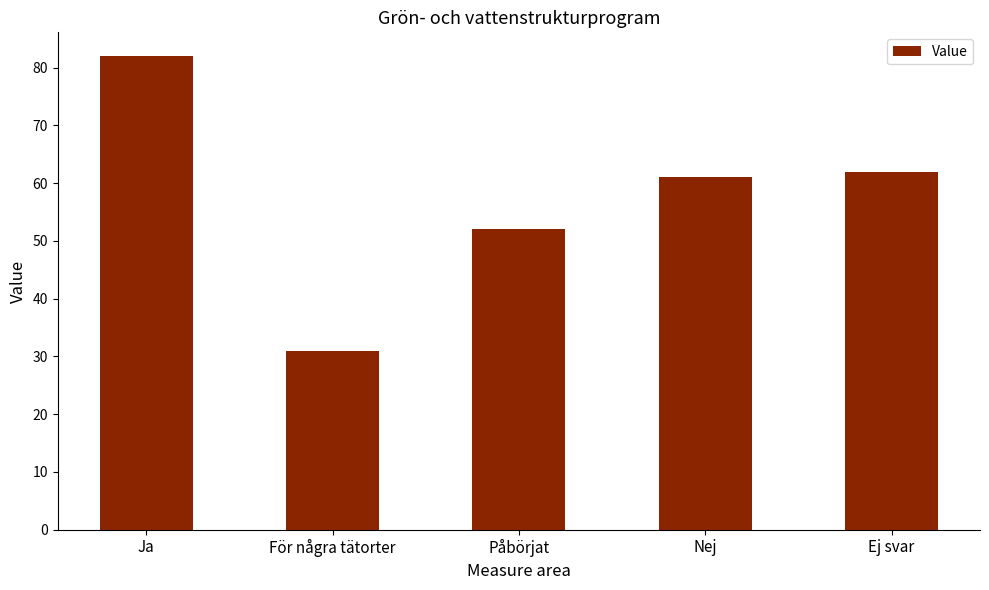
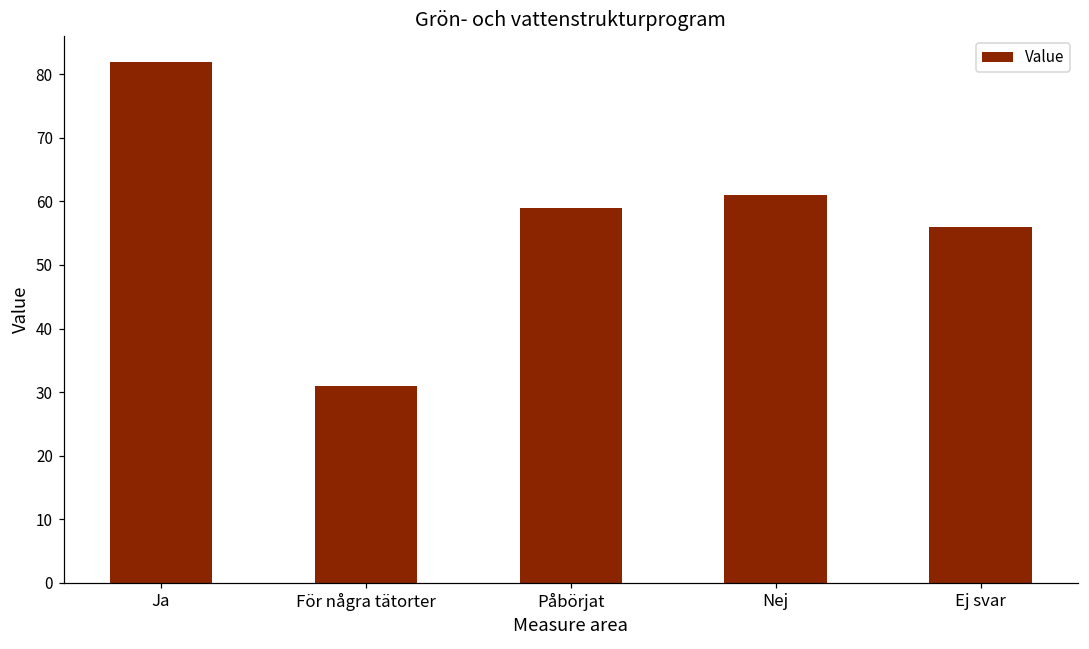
Påbörjat: 52 -> 59
Ej svar: 62 -> 56
